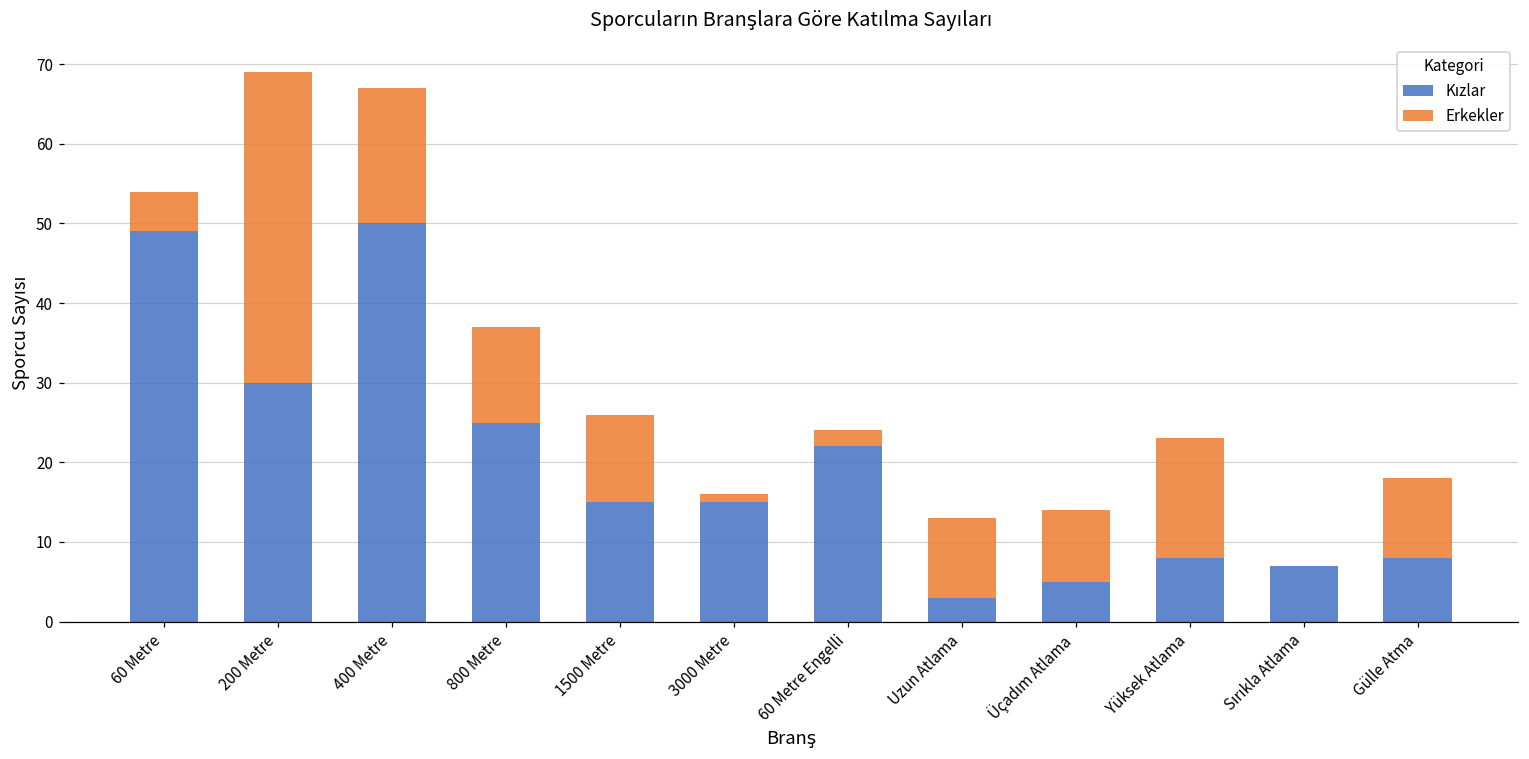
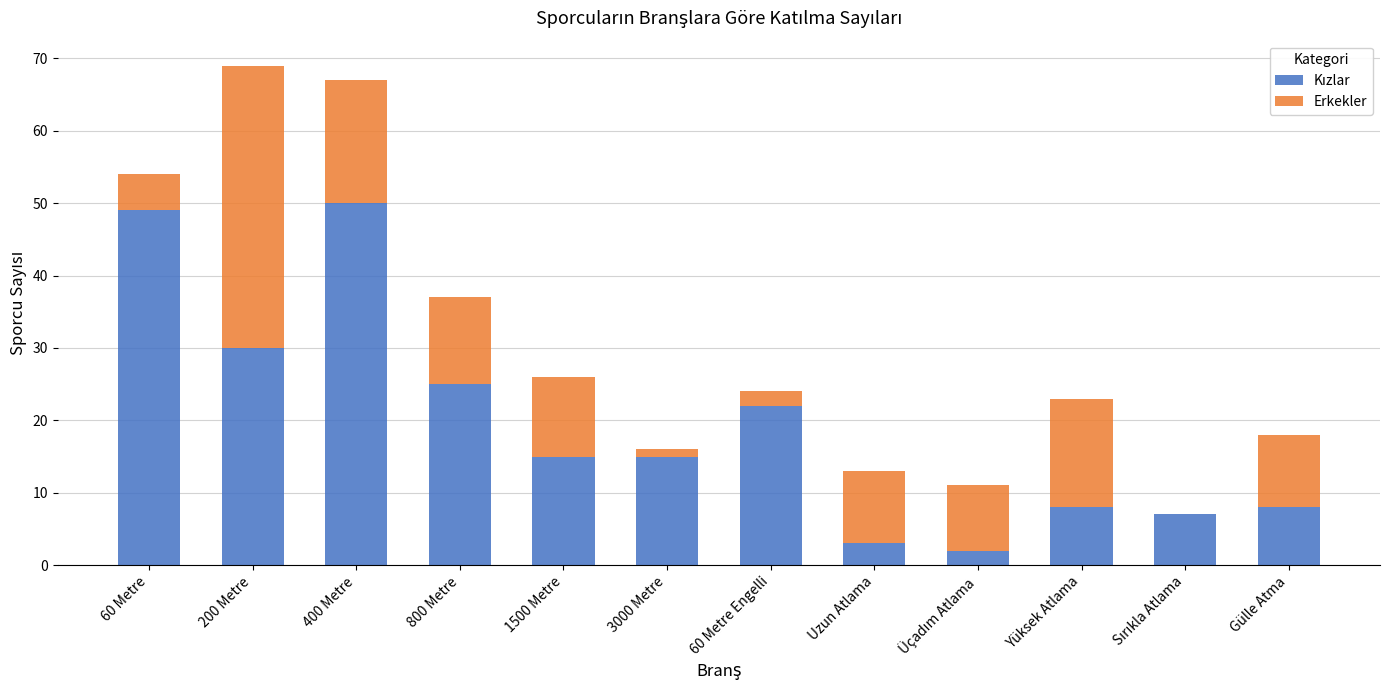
Kızlar, Üçadım Atlama: 5 -> 2
